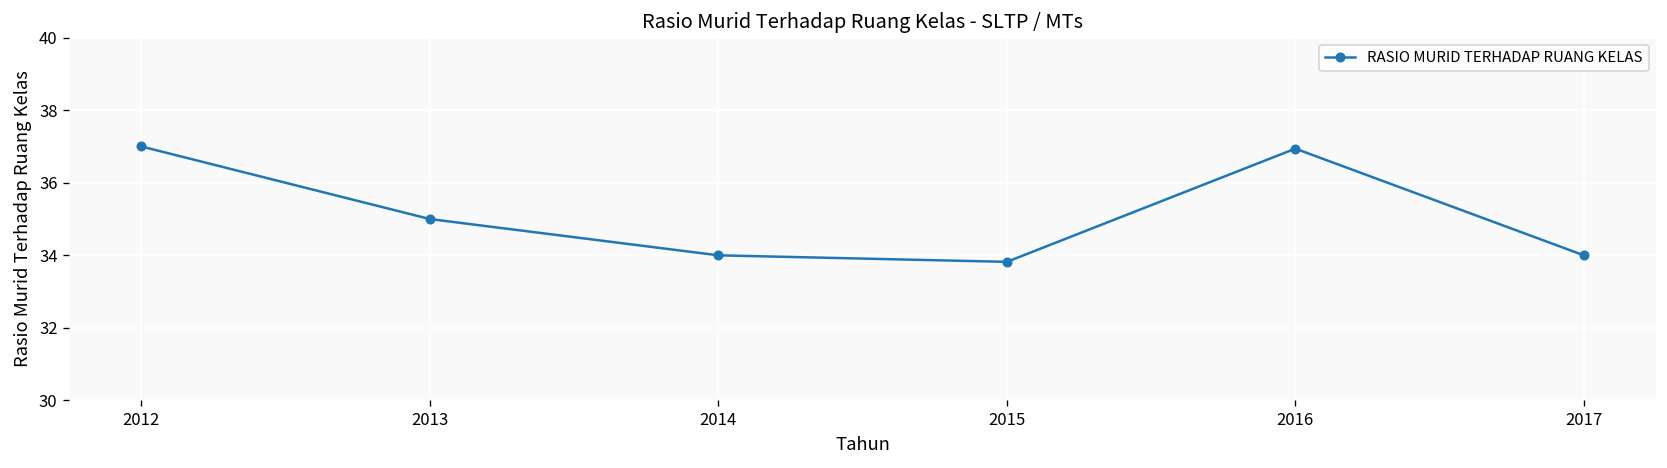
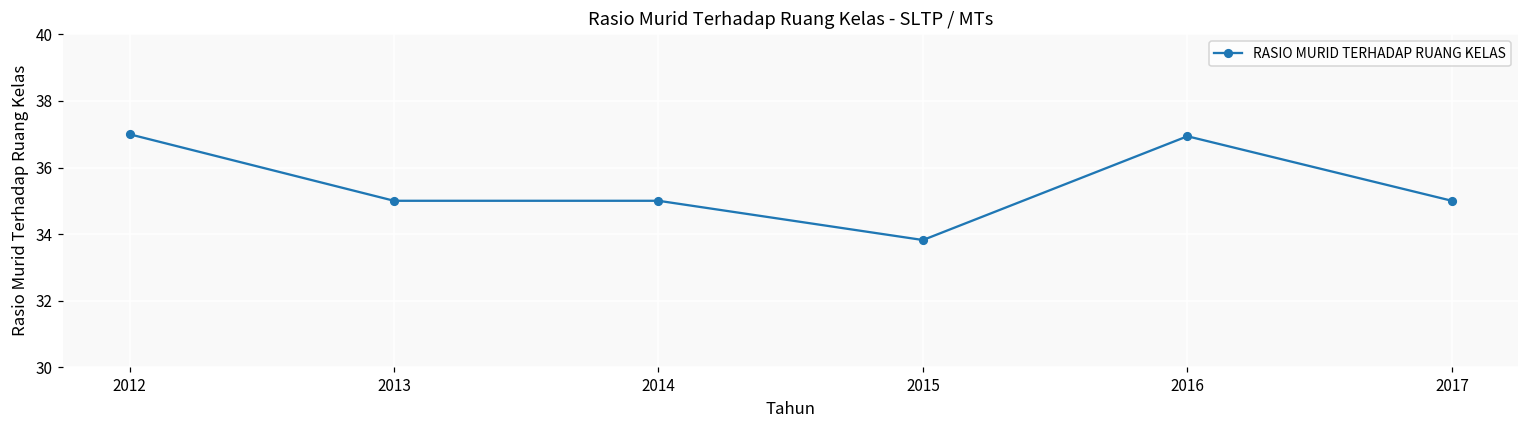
2014: 34 -> 35
2017: 34 -> 35
